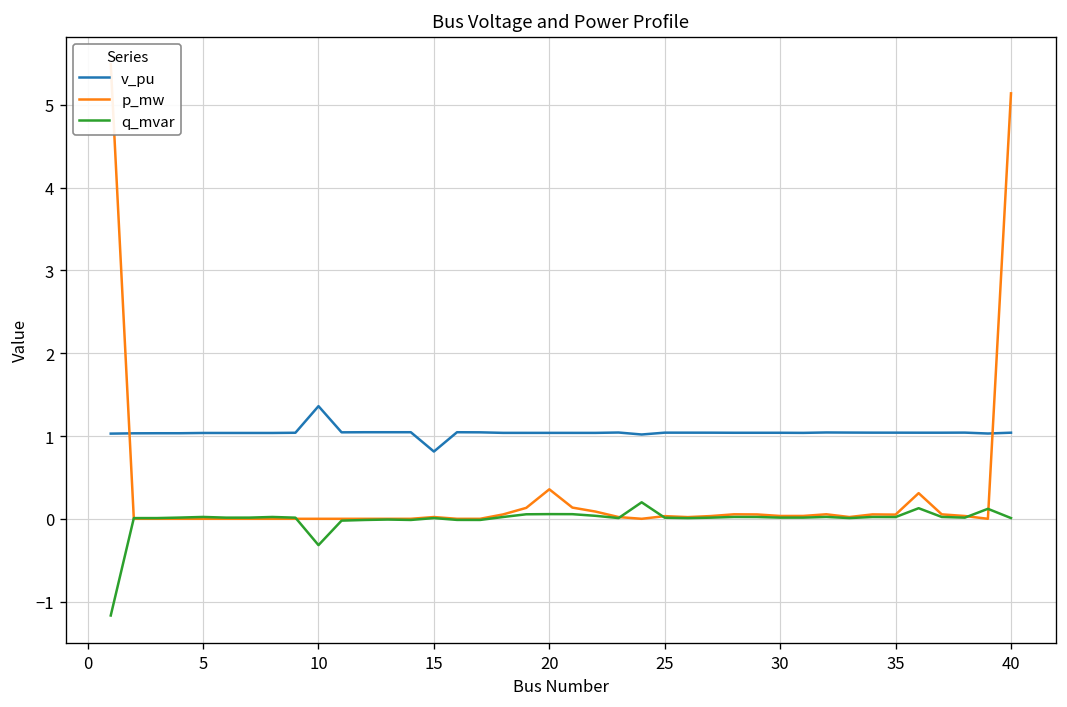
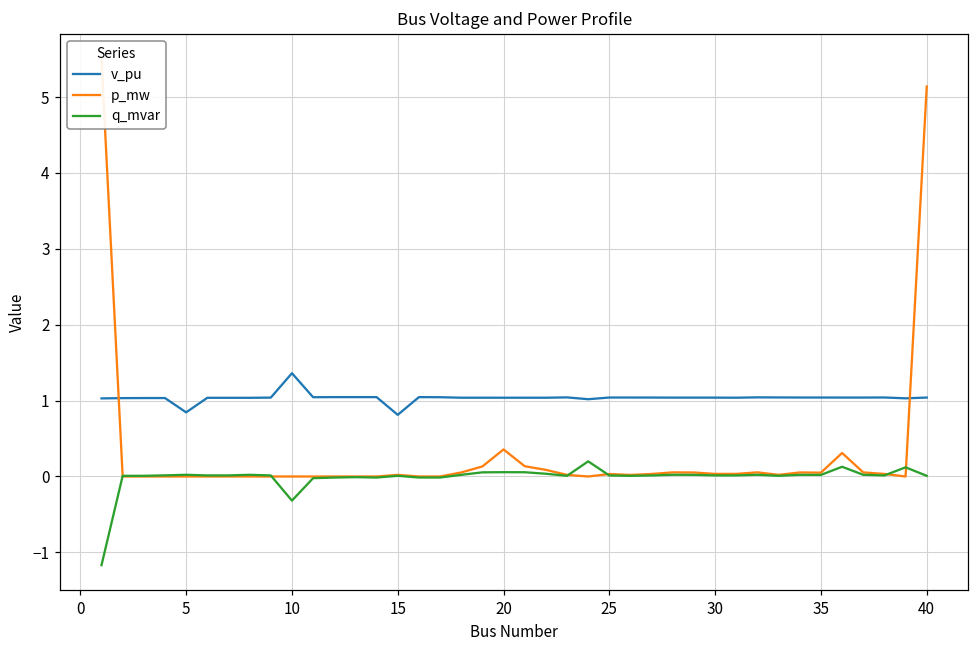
v_pu, 5: 1.0 -> 0.8
